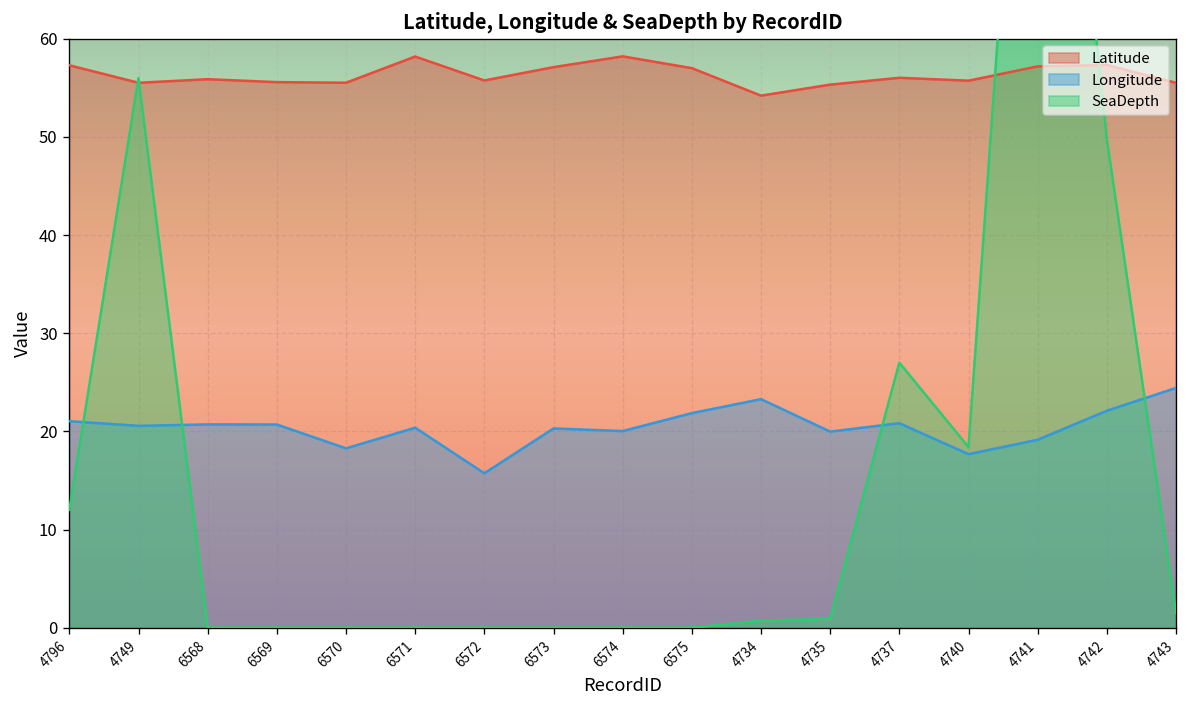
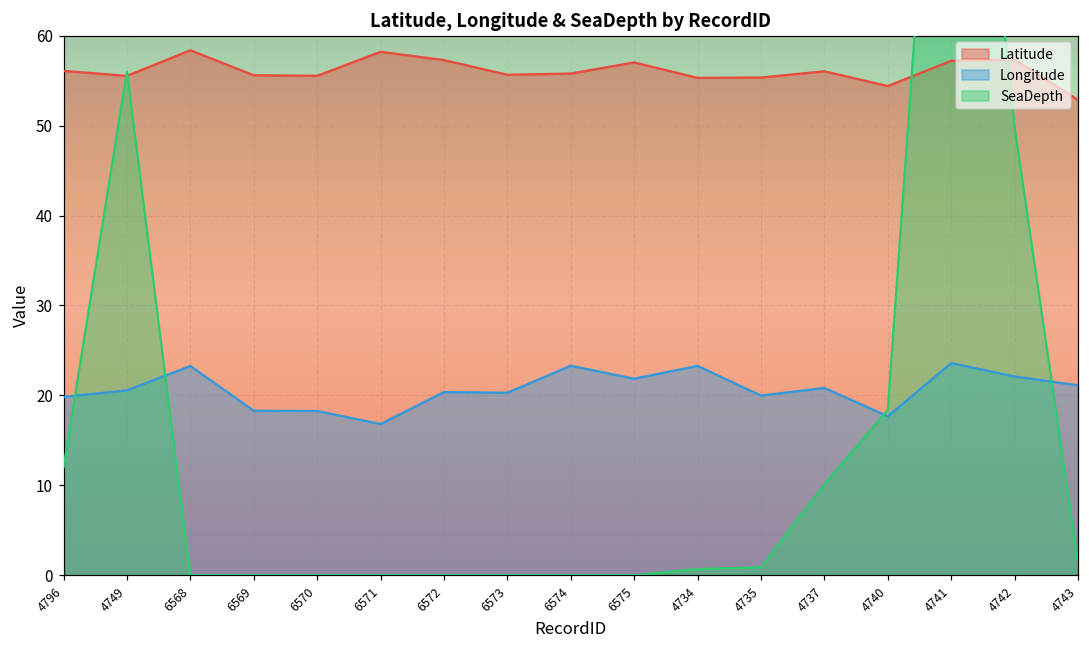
Latitude, 4796: 57 -> 56
Longitude, 4796: 21 -> 20
Latitude, 6568: 56 -> 58
Longitude, 6568: 21 -> 23
Longitude, 6569: 21 -> 18
Longitude, 6571: 20 -> 17
Latitude, 6572: 56 -> 57
Longitude, 6572: 16 -> 20
Latitude, 6573: 57 -> 56
Latitude, 6574: 58 -> 56
Longitude, 6574: 20 -> 23
Latitude, 4734: 54 -> 55
SeaDepth, 4737: 27 -> 10
Latitude, 4740: 56 -> 54
Longitude, 4741: 19 -> 24
Latitude, 4743: 56 -> 53
Longitude, 4743: 24 -> 21
